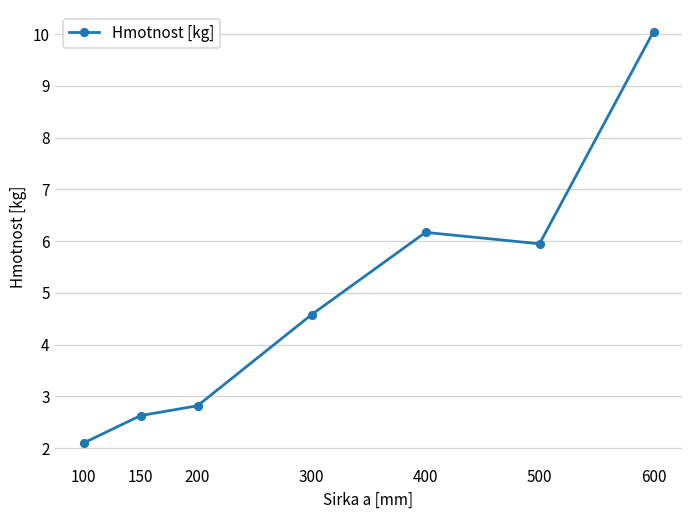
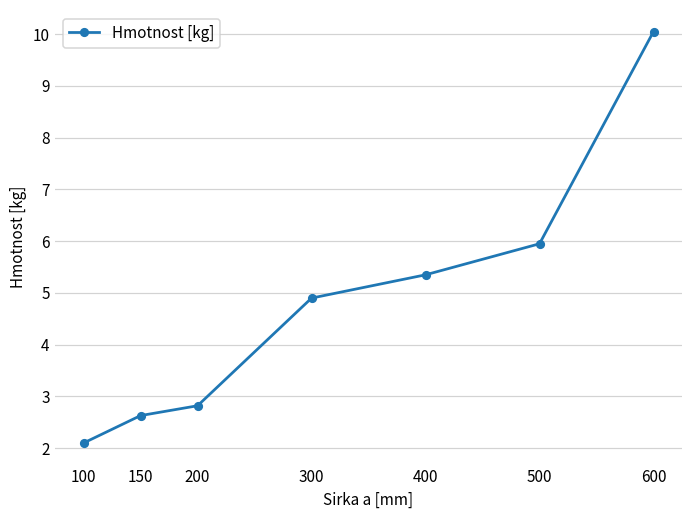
300: 4.6 -> 4.9
400: 6.2 -> 5.4
